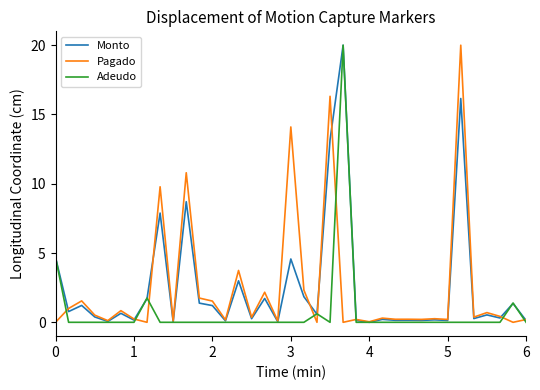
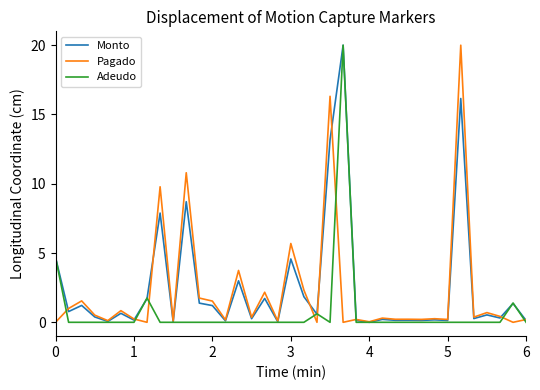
Pagado, 3: 14.1 -> 5.7
